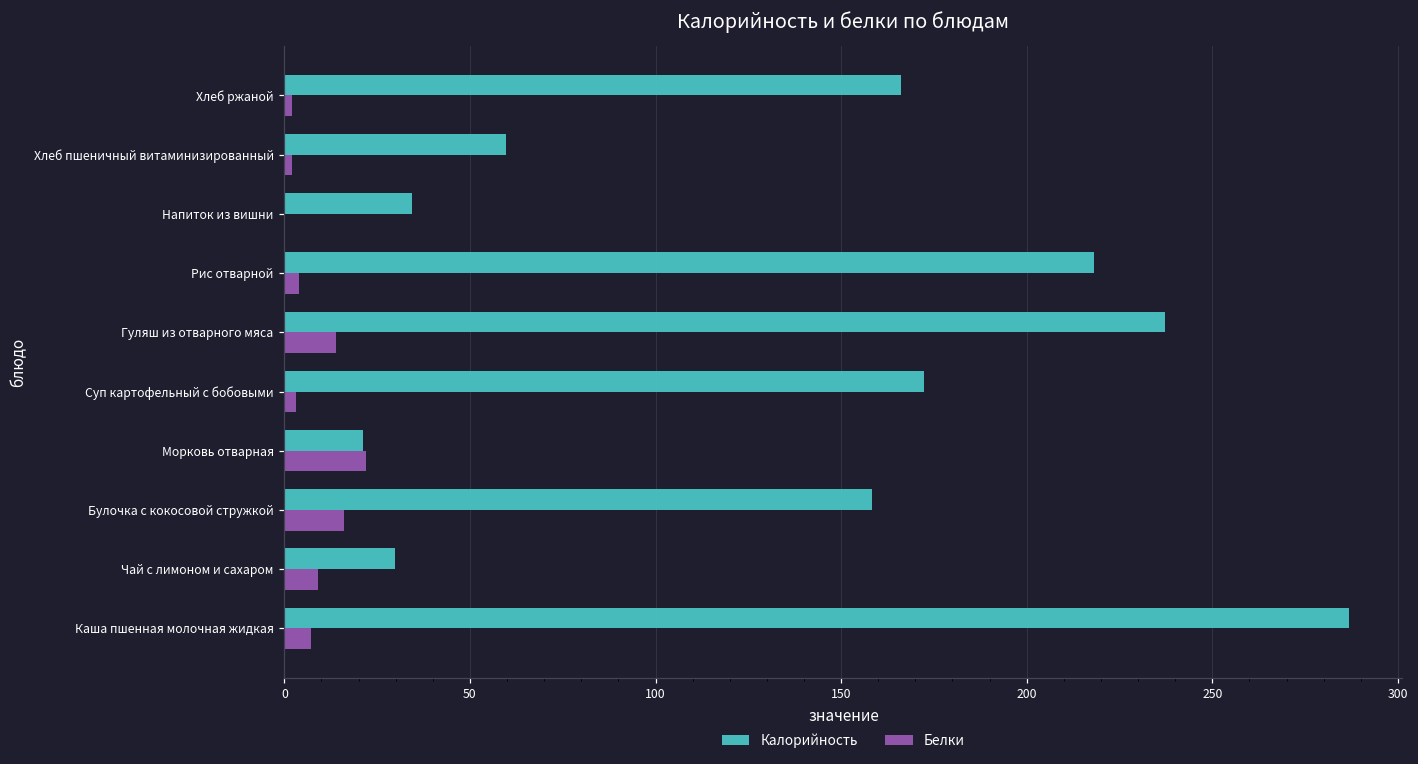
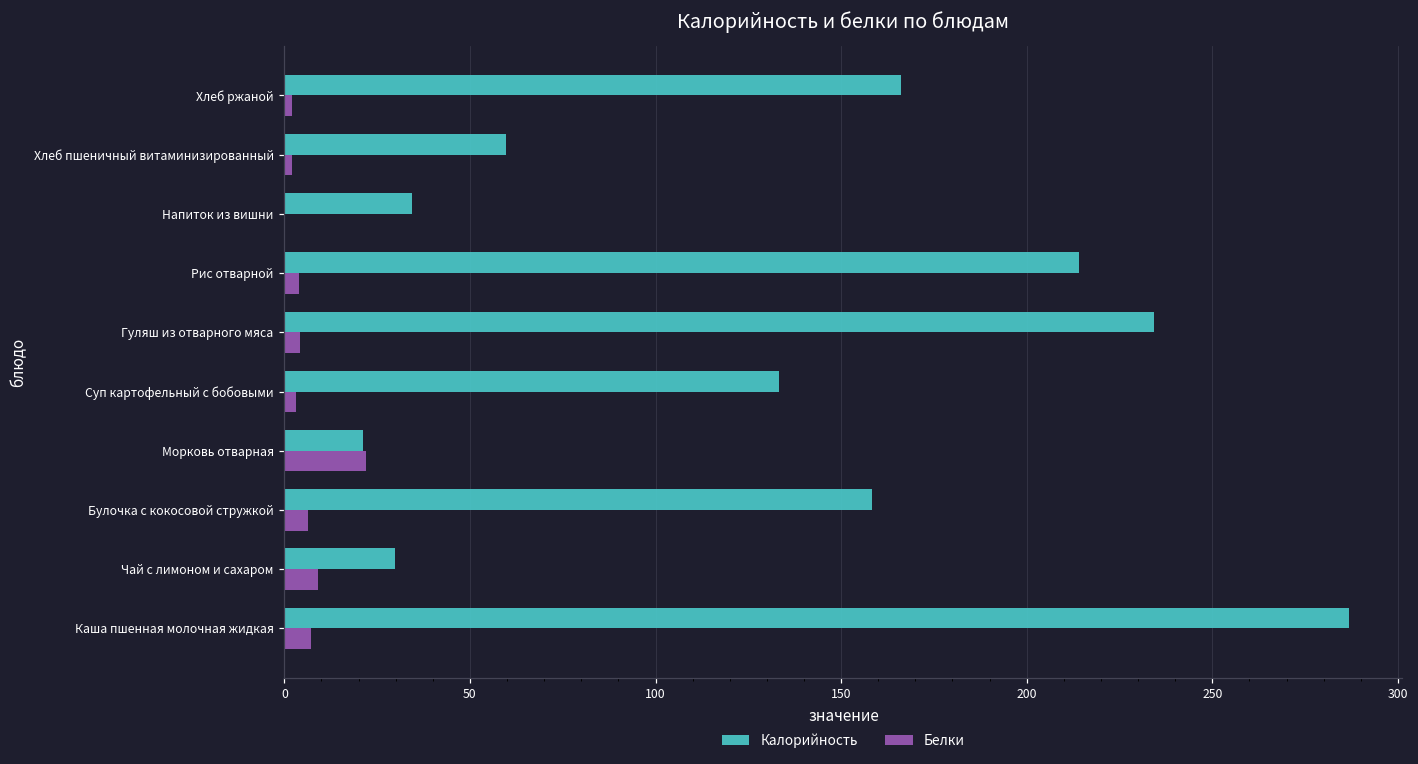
Калорийность, Рис отварной: 218 -> 214
Калорийность, Гуляш из отварного мяса: 237 -> 234
Белки, Гуляш из отварного мяса: 14 -> 4
Калорийность, Суп картофельный с бобовыми: 172 -> 133
Белки, Булочка с кокосовой стружкой: 16 -> 7
